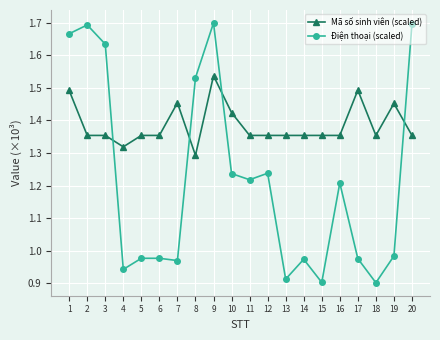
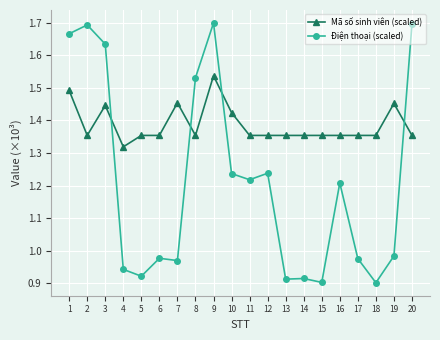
Mã số sinh viên (scaled), 3: 1.35 -> 1.45
Điện thoại (scaled), 5: 0.98 -> 0.92
Mã số sinh viên (scaled), 8: 1.29 -> 1.35
Điện thoại (scaled), 14: 0.97 -> 0.92
Mã số sinh viên (scaled), 17: 1.49 -> 1.35
